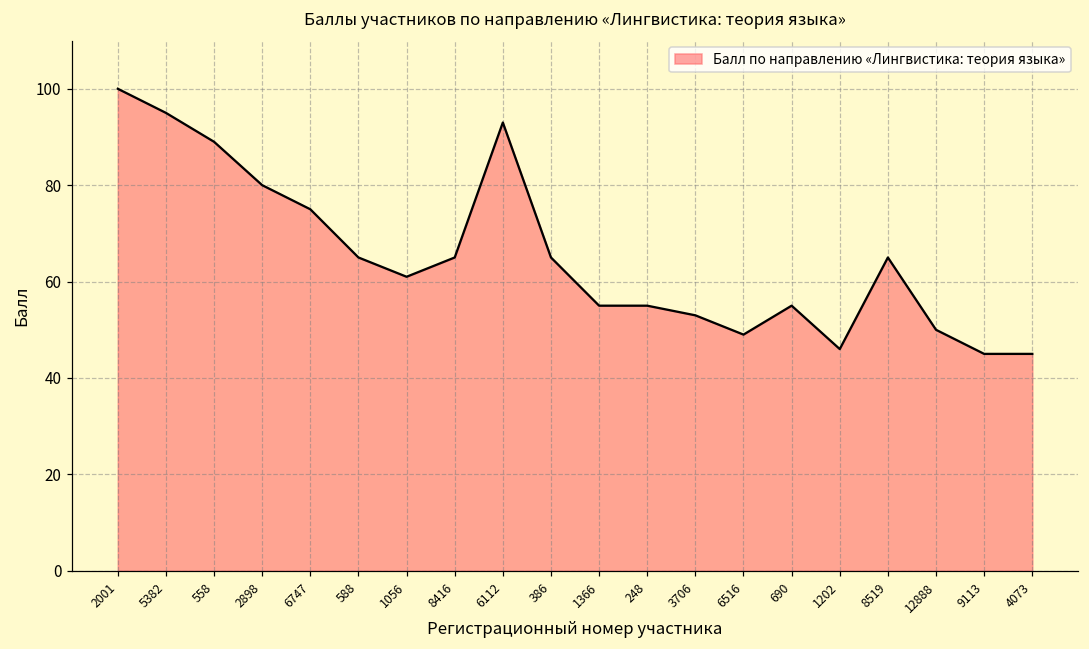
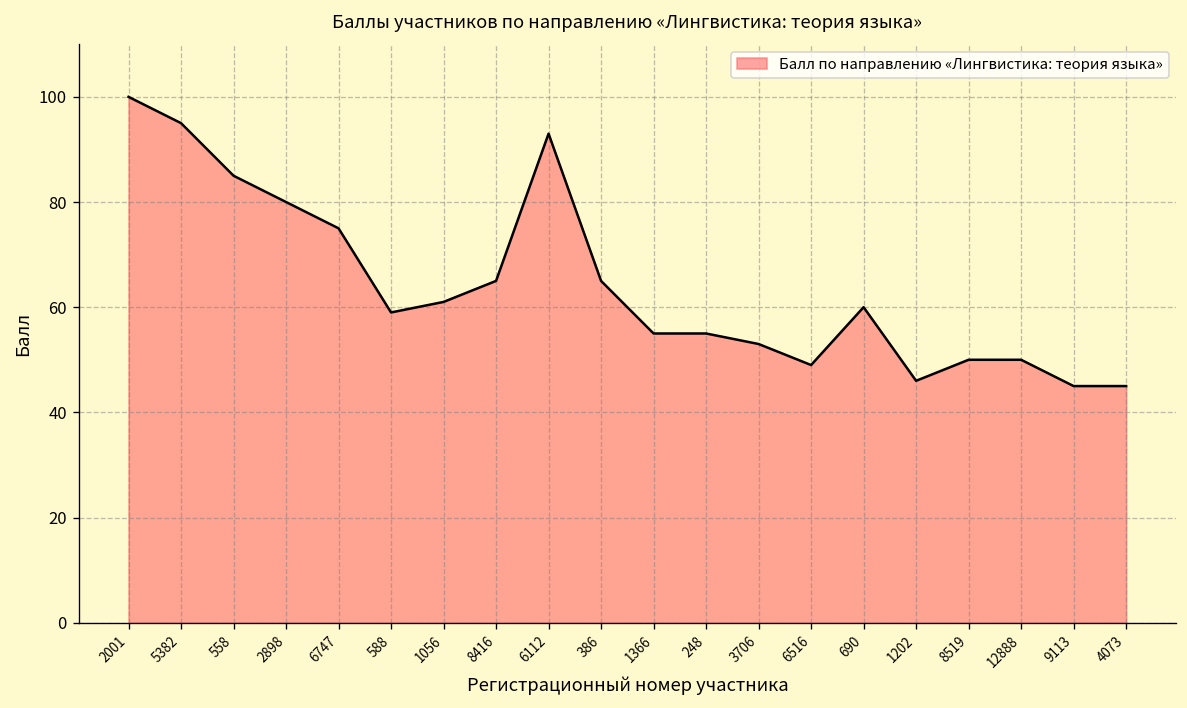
558: 89 -> 85
588: 65 -> 59
690: 55 -> 60
8519: 65 -> 50
